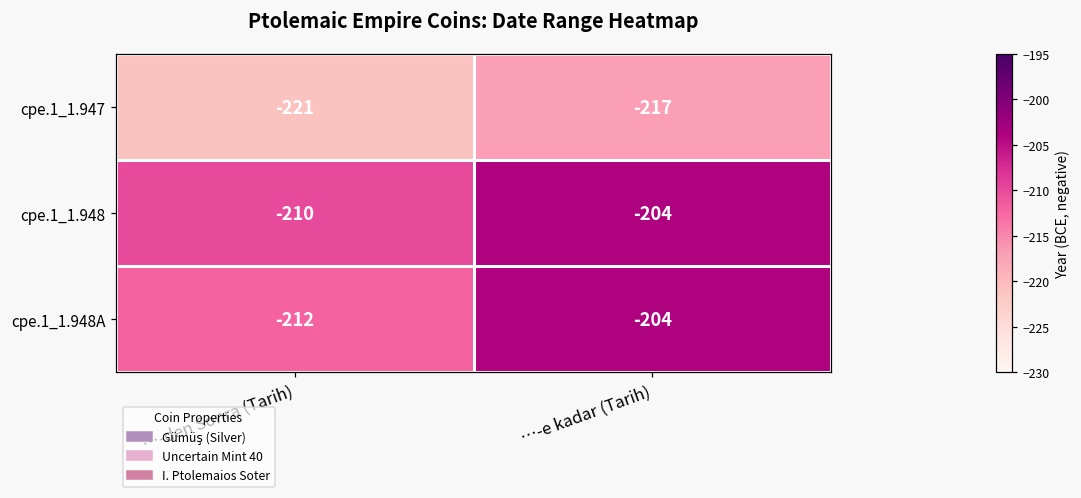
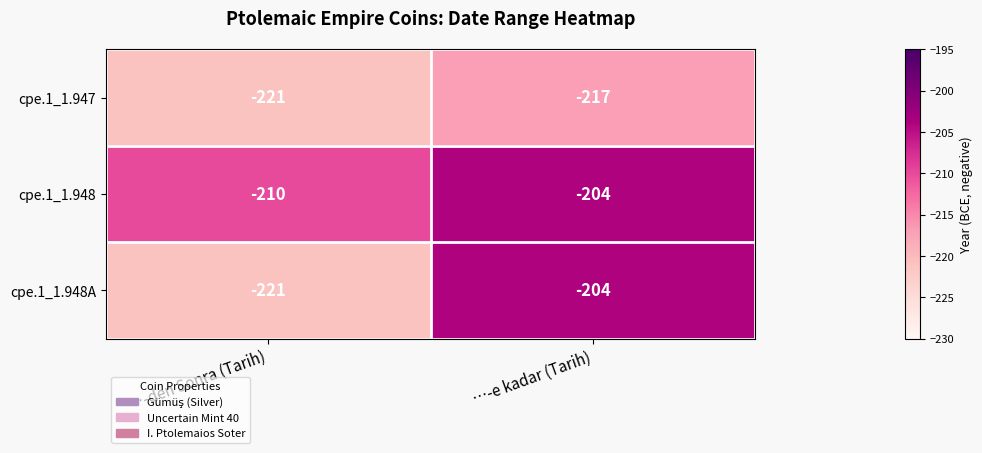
cpe.1_1.948A, …-den Sonra (Tarih): -212 -> -221
